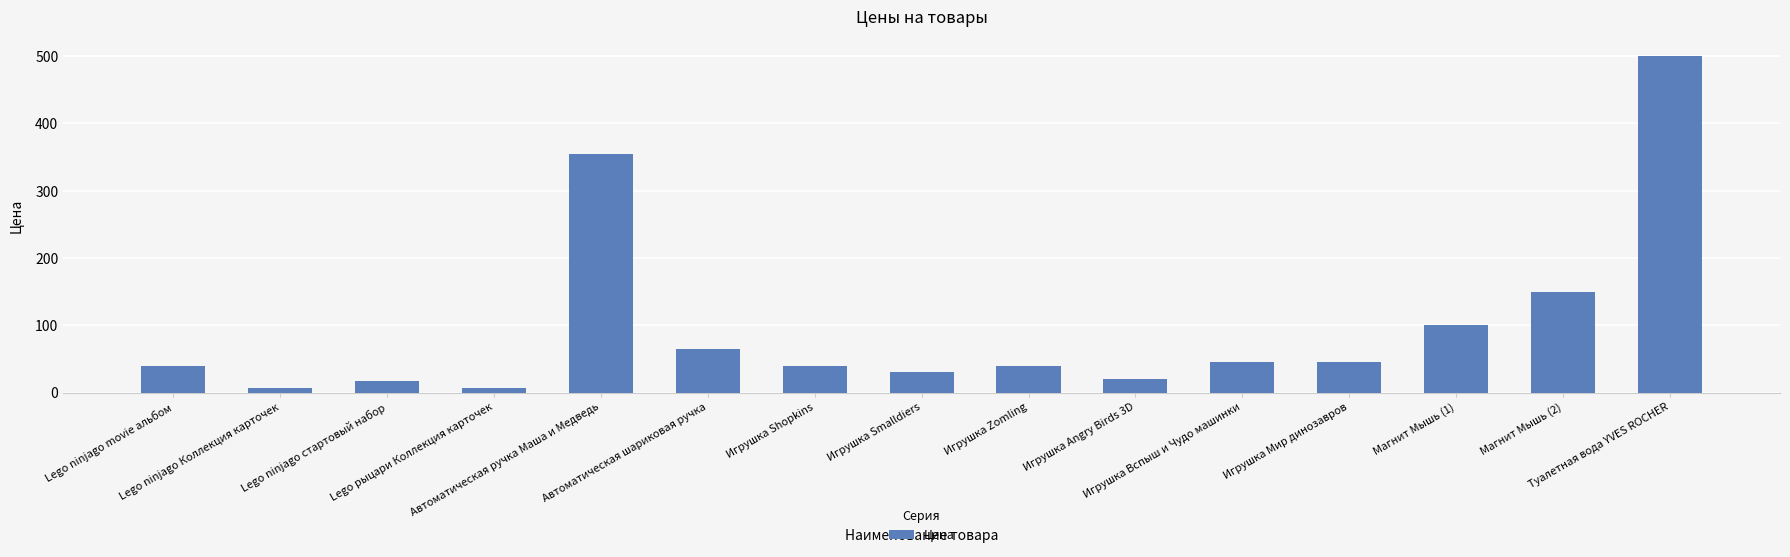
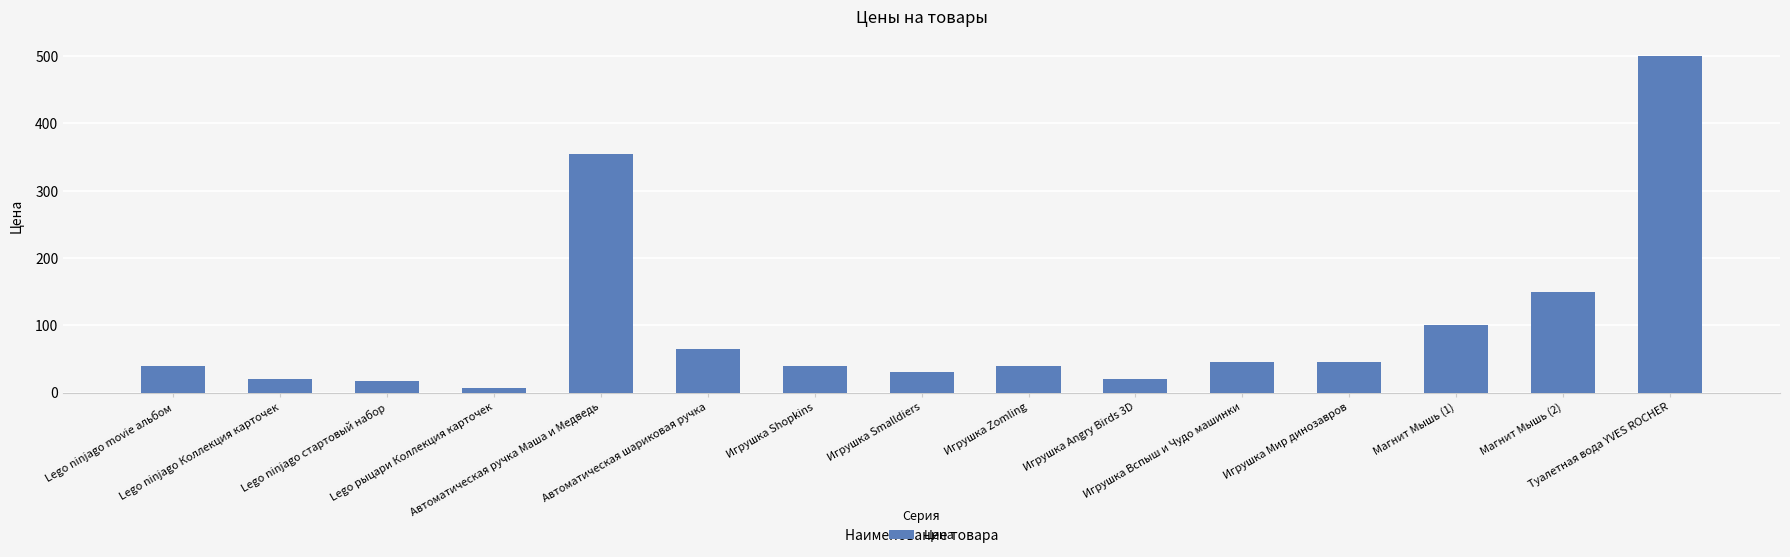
Lego ninjago Коллекция карточек: 10 -> 20
